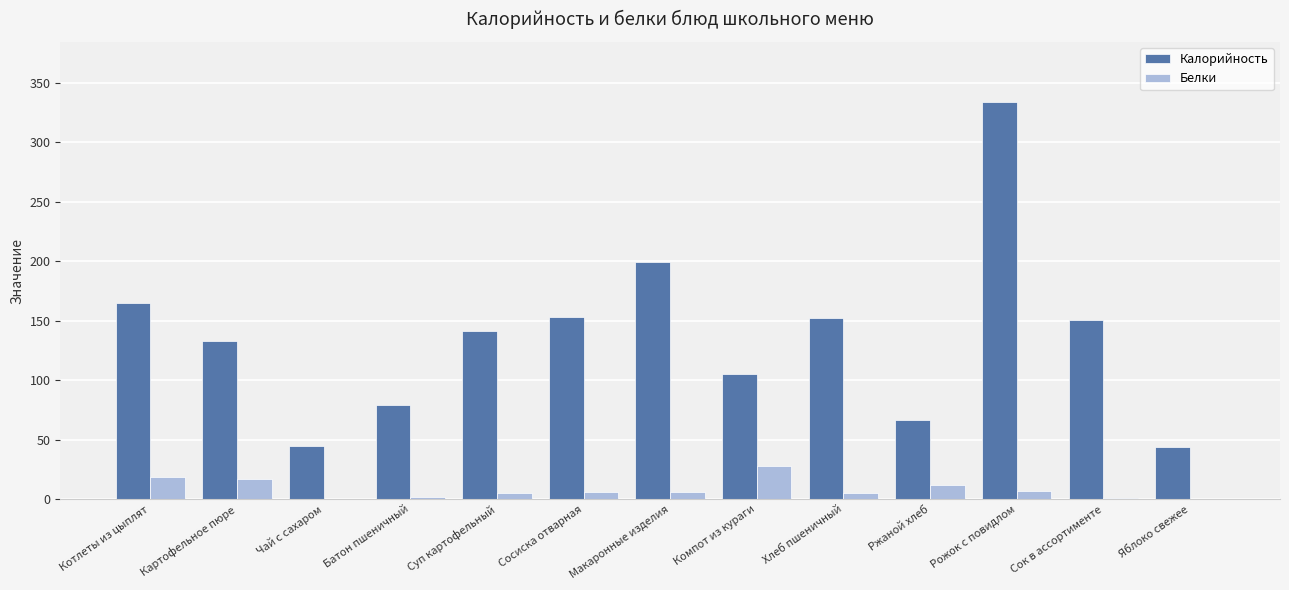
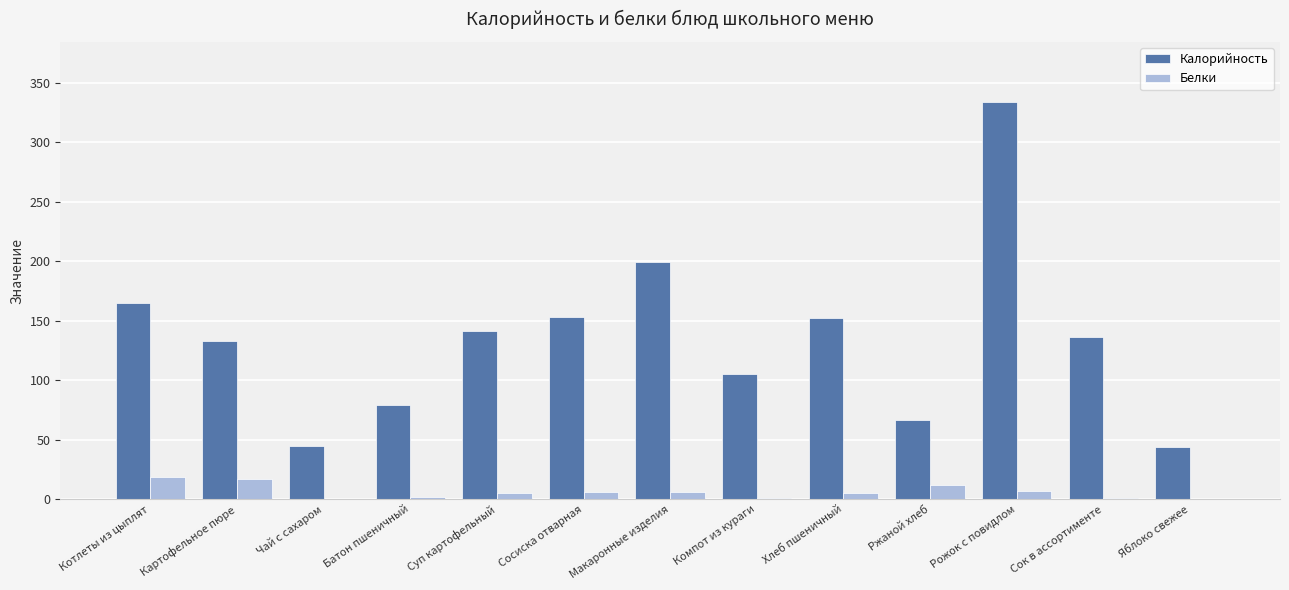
Белки, Компот из кураги: 28 -> 1
Калорийность, Сок в ассортименте: 151 -> 136
